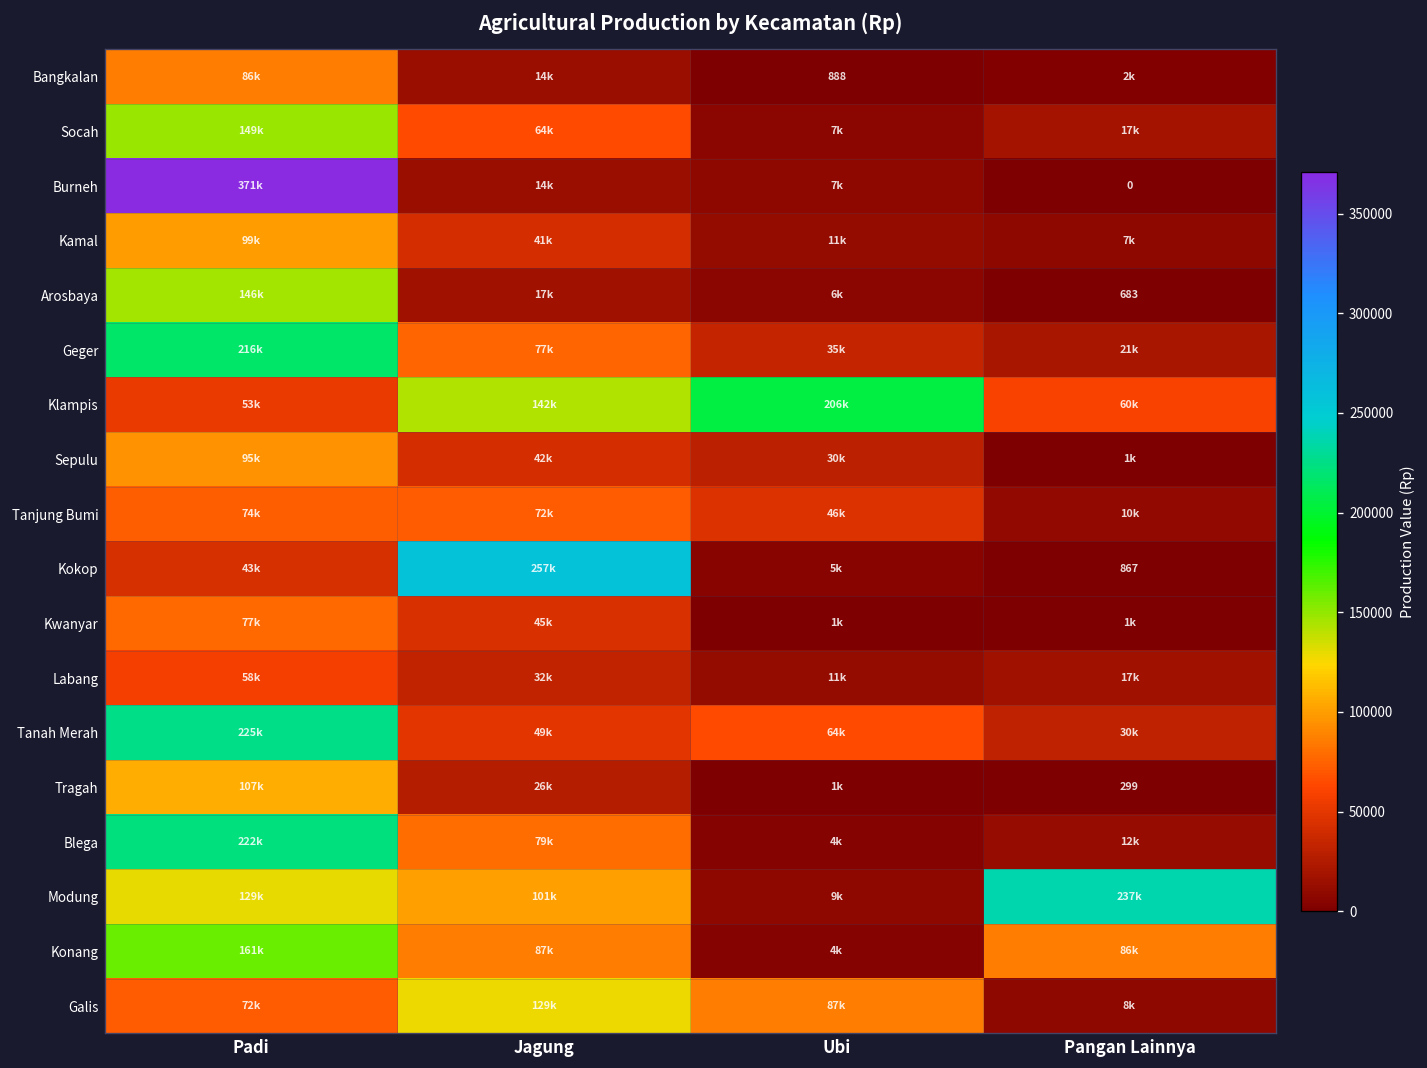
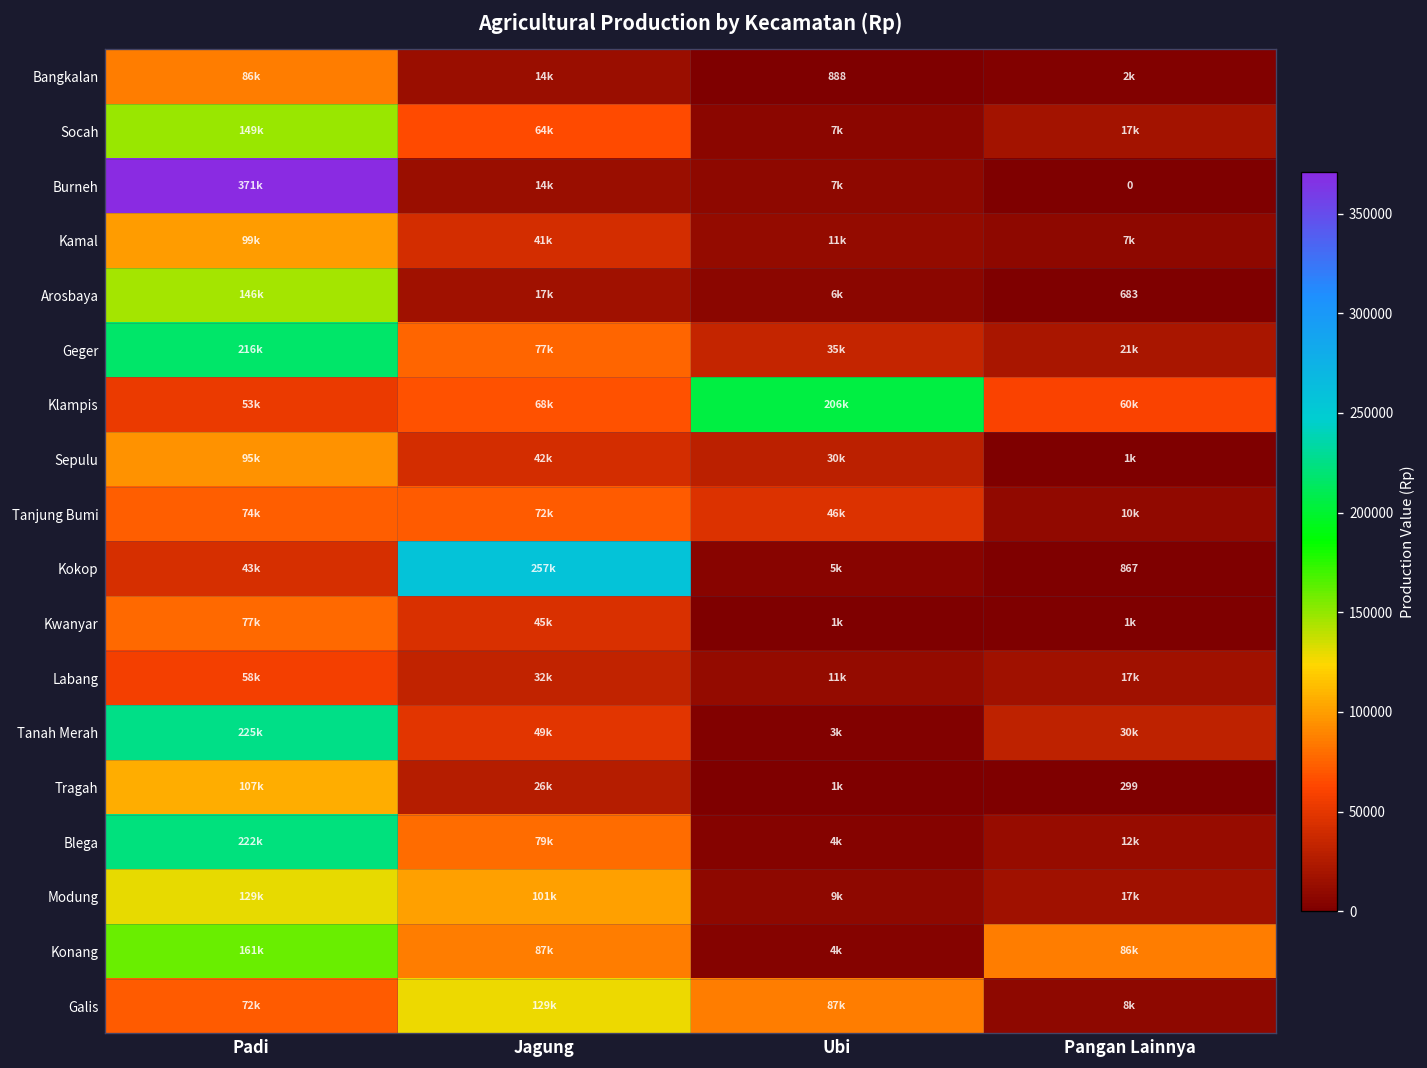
Klampis, Jagung: 142k -> 68k
Tanah Merah, Ubi: 64k -> 3k
Modung, Pangan Lainnya: 237k -> 17k
